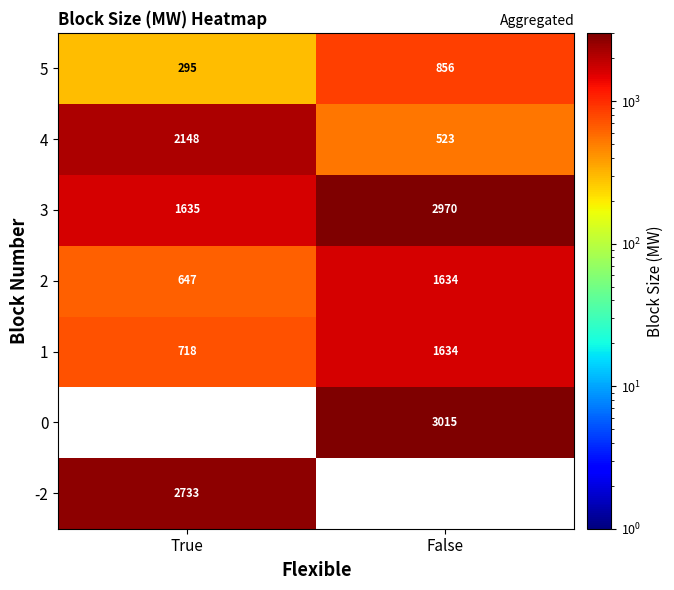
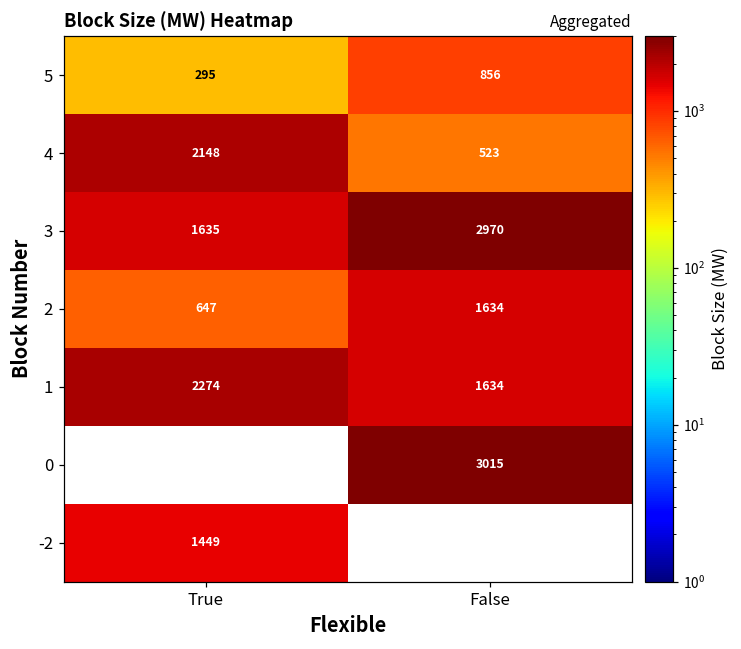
1, True: 718 -> 2274
-2, True: 2733 -> 1449
